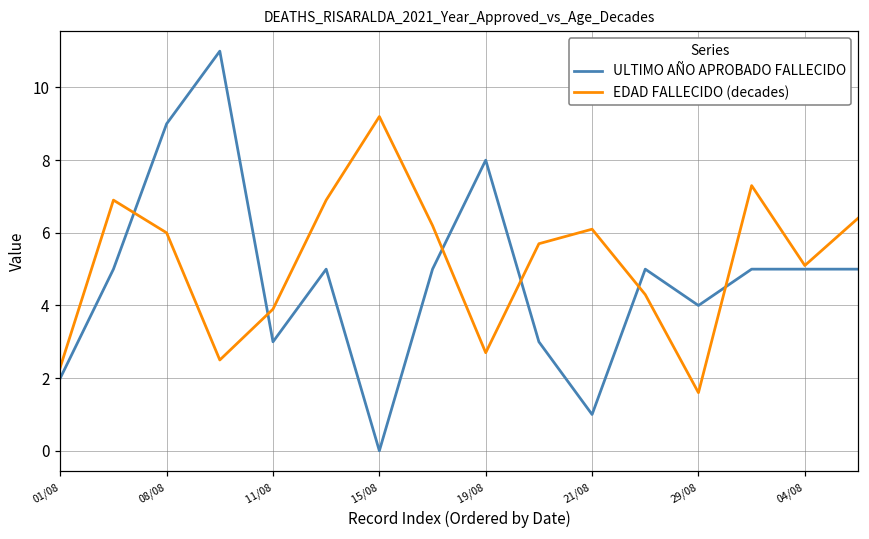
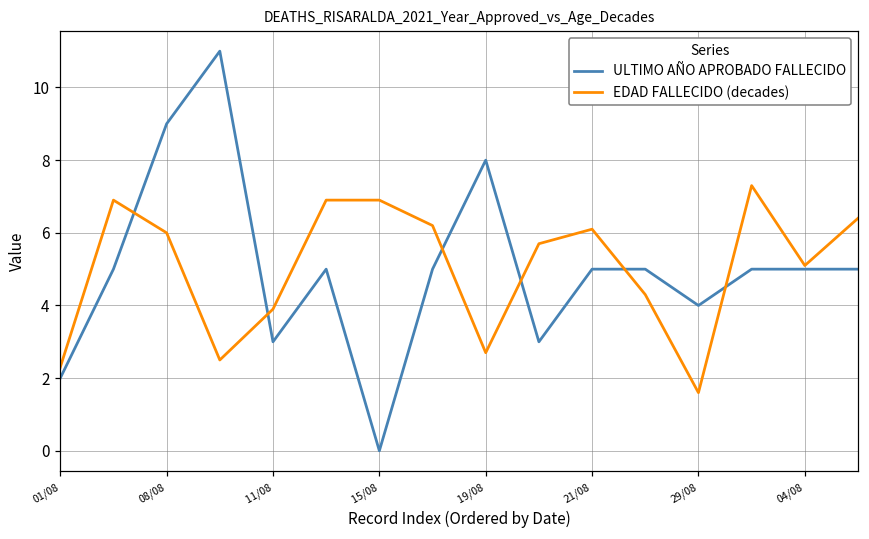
EDAD FALLECIDO (decades), 15/08: 9.2 -> 6.9
ULTIMO AÑO APROBADO FALLECIDO, 21/08: 1 -> 5
